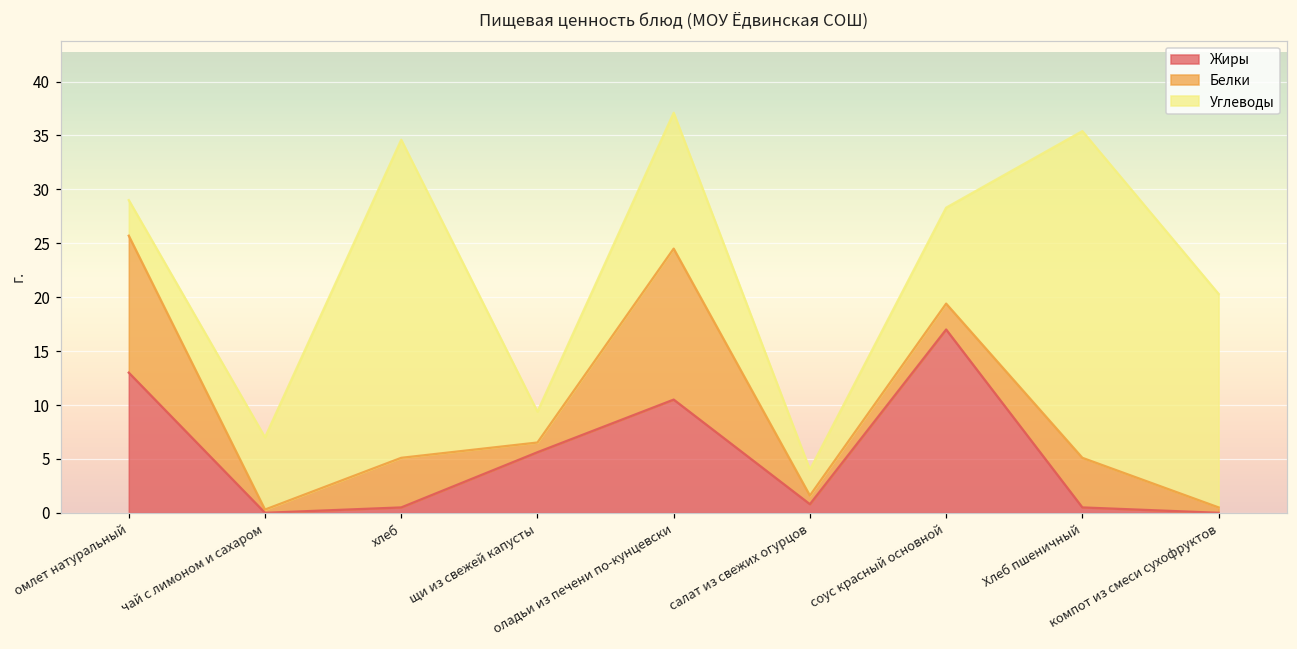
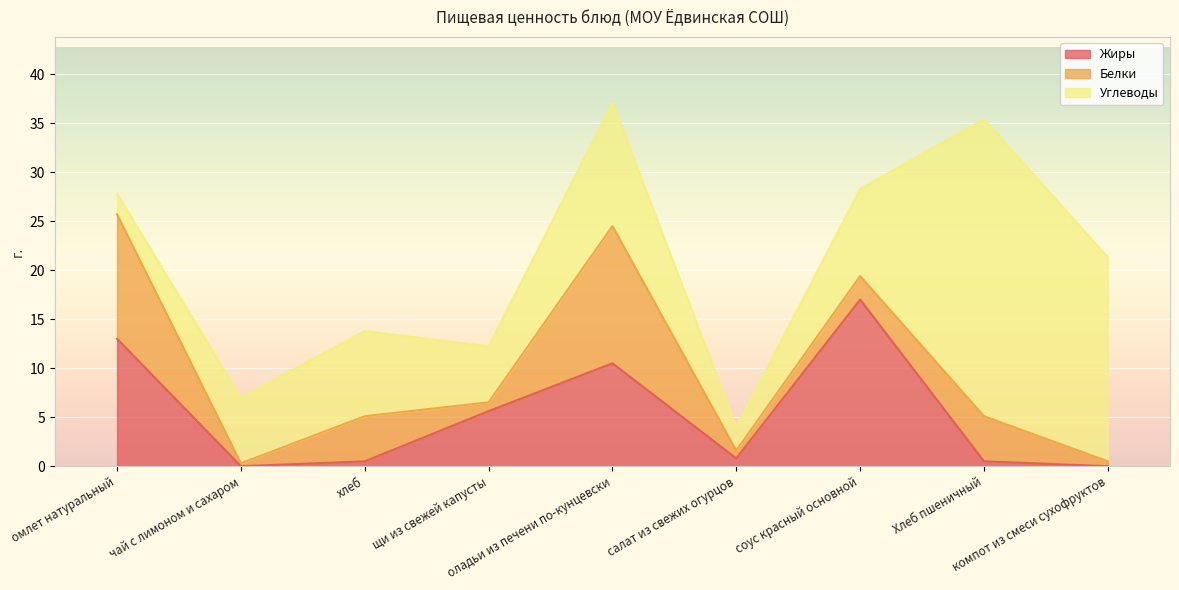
Углеводы, омлет натуральный: 3 -> 2
Углеводы, хлеб: 30 -> 9
Углеводы, щи из свежей капусты: 3 -> 6
Углеводы, компот из смеси сухофруктов: 20 -> 21
